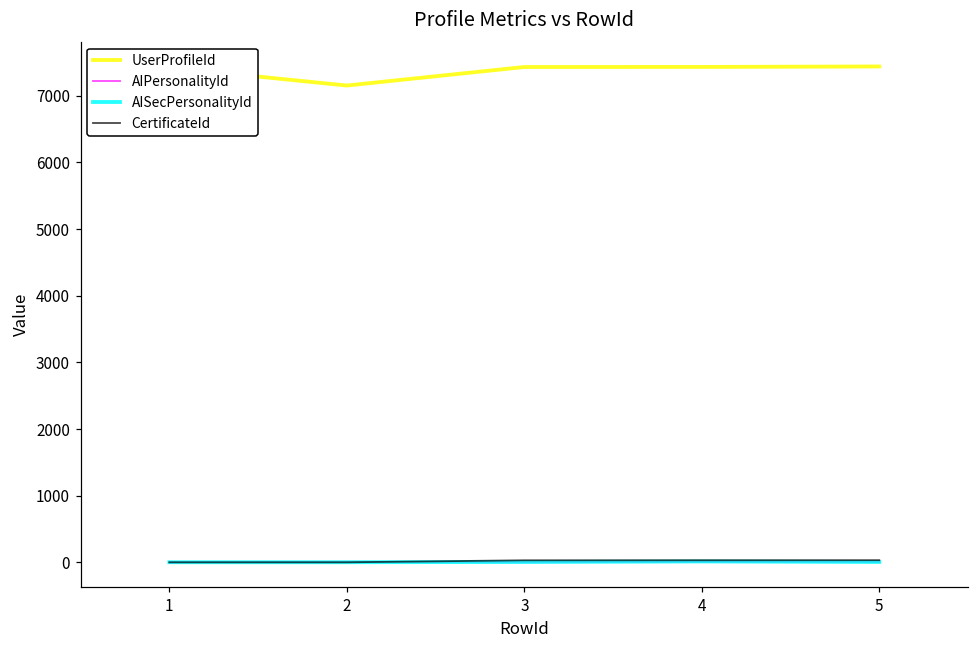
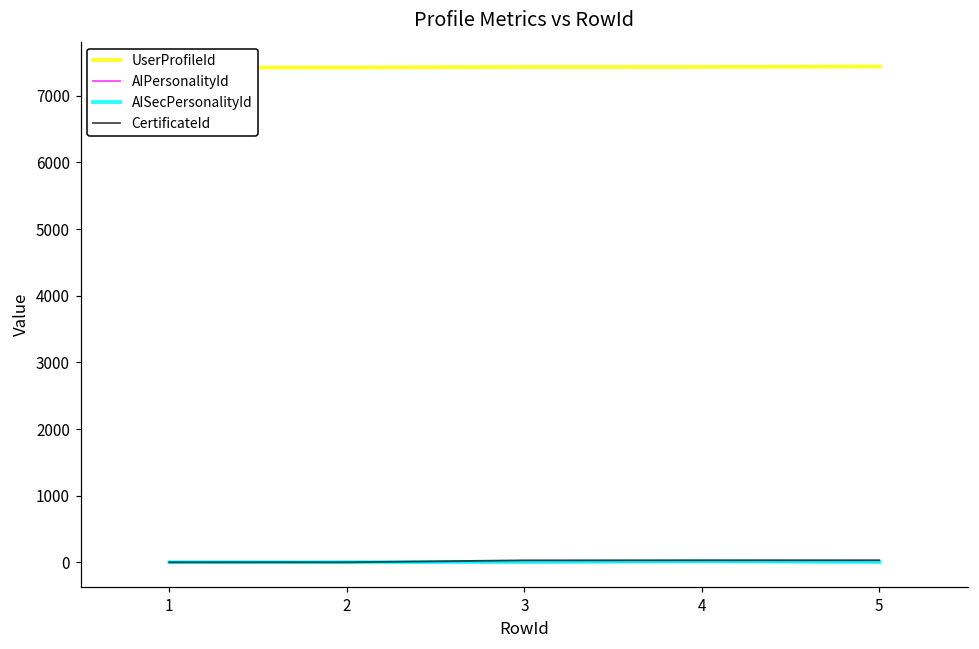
UserProfileId, 2: 7200 -> 7400
